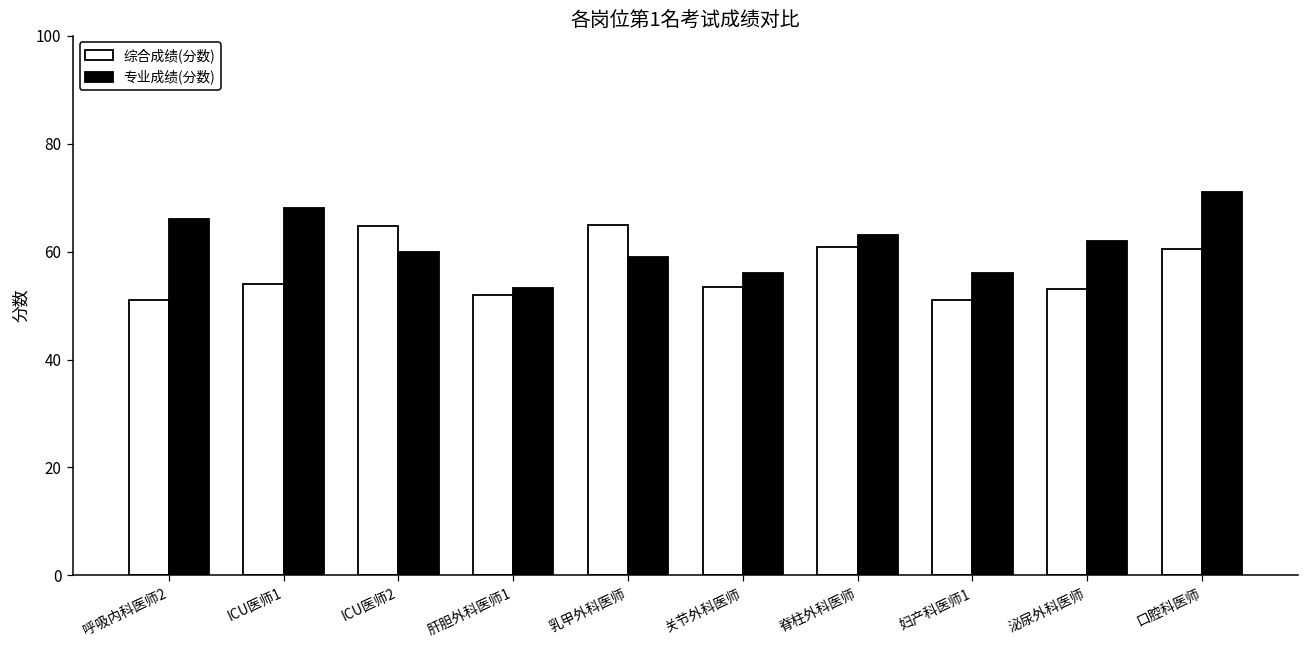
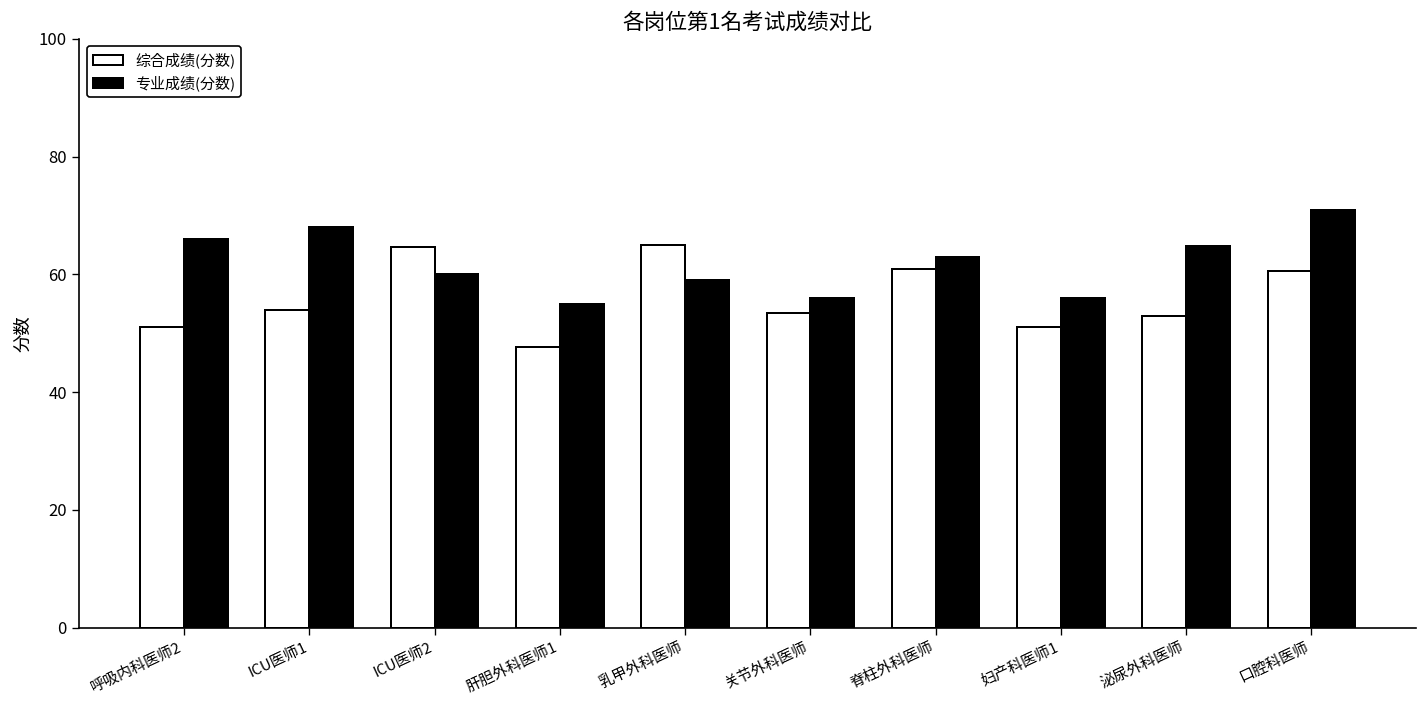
综合成绩(分数), 肝胆外科医师1: 52 -> 48
专业成绩(分数), 肝胆外科医师1: 53 -> 55
专业成绩(分数), 泌尿外科医师: 62 -> 65
